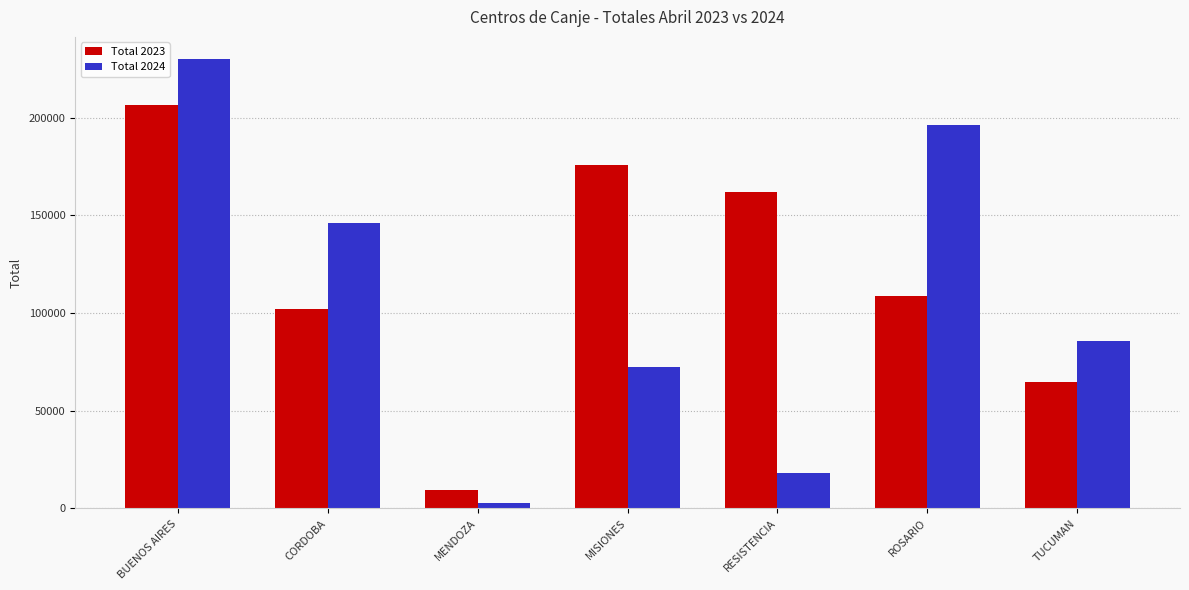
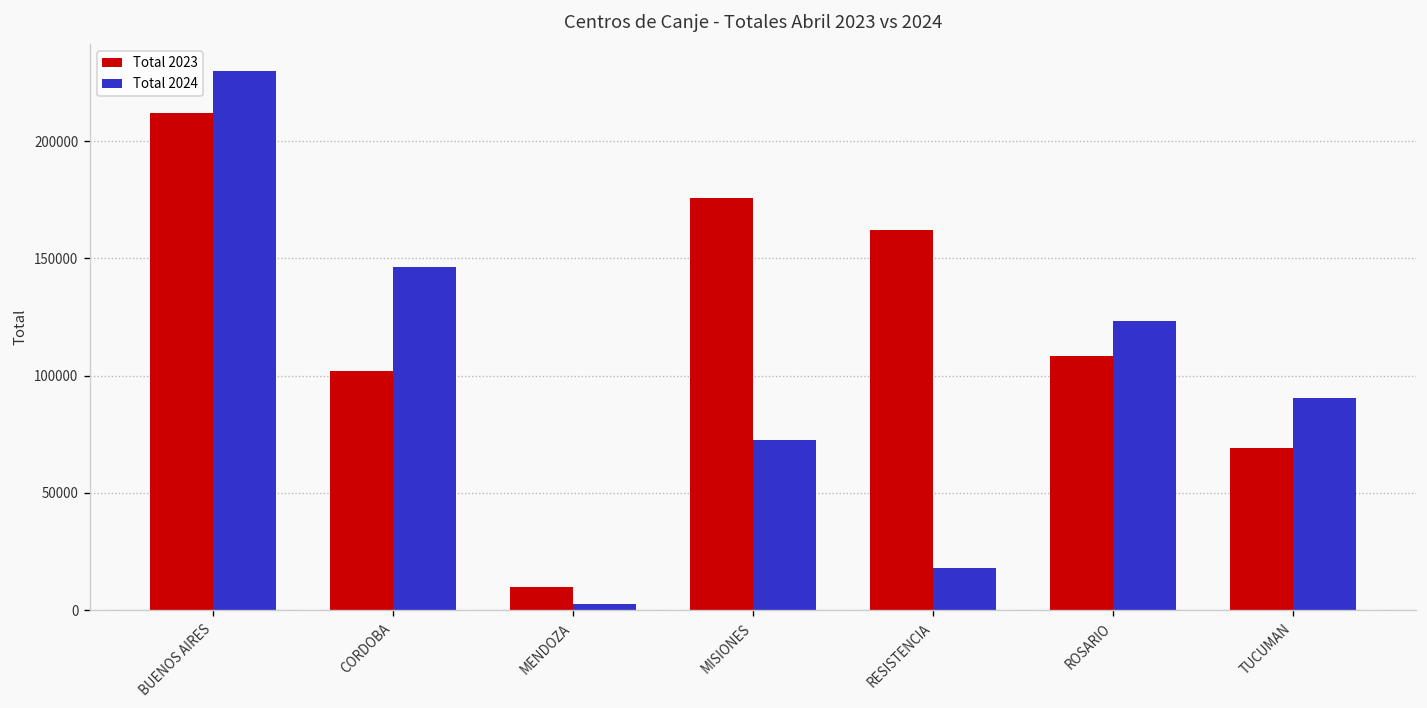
Total 2023, BUENOS AIRES: 206000 -> 212000
Total 2024, ROSARIO: 196000 -> 123000
Total 2023, TUCUMAN: 65000 -> 69000
Total 2024, TUCUMAN: 86000 -> 90000
